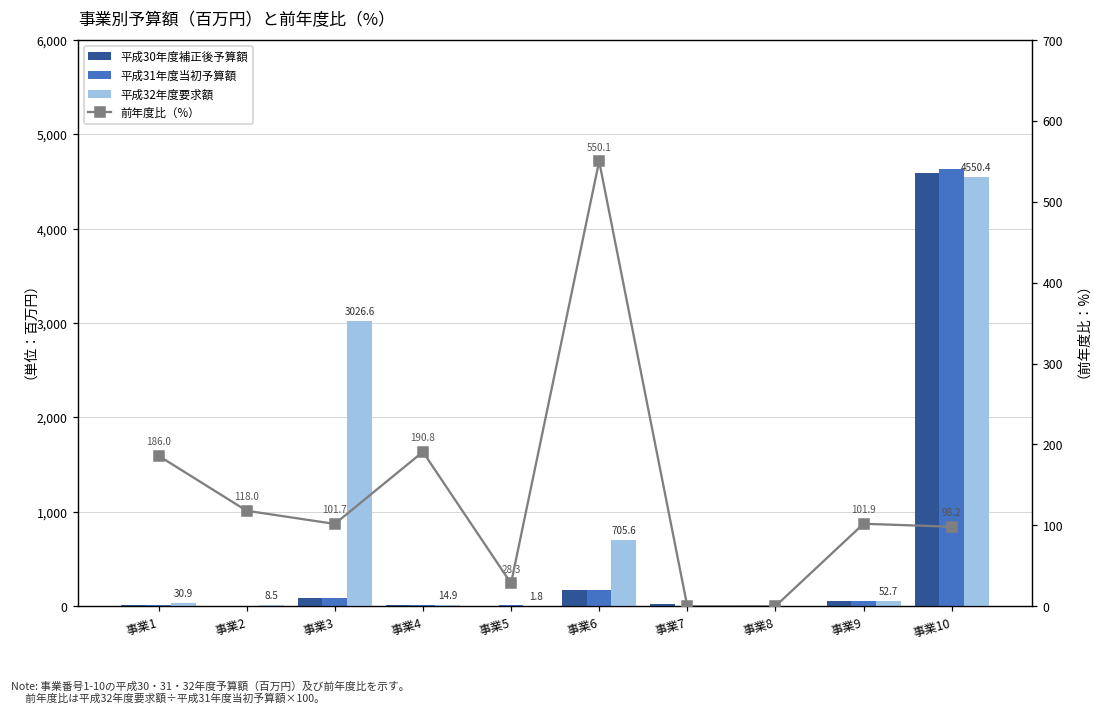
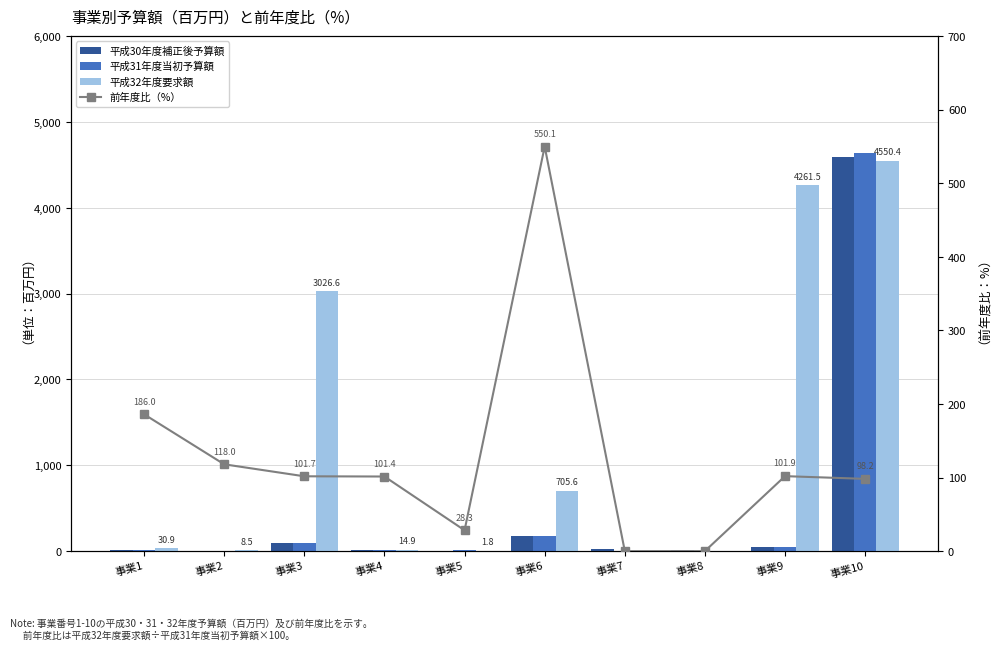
平成32年度要求額, 事業9: 52.7 -> 4261.5
前年度比（%）, 事業4: 190.8 -> 101.4
